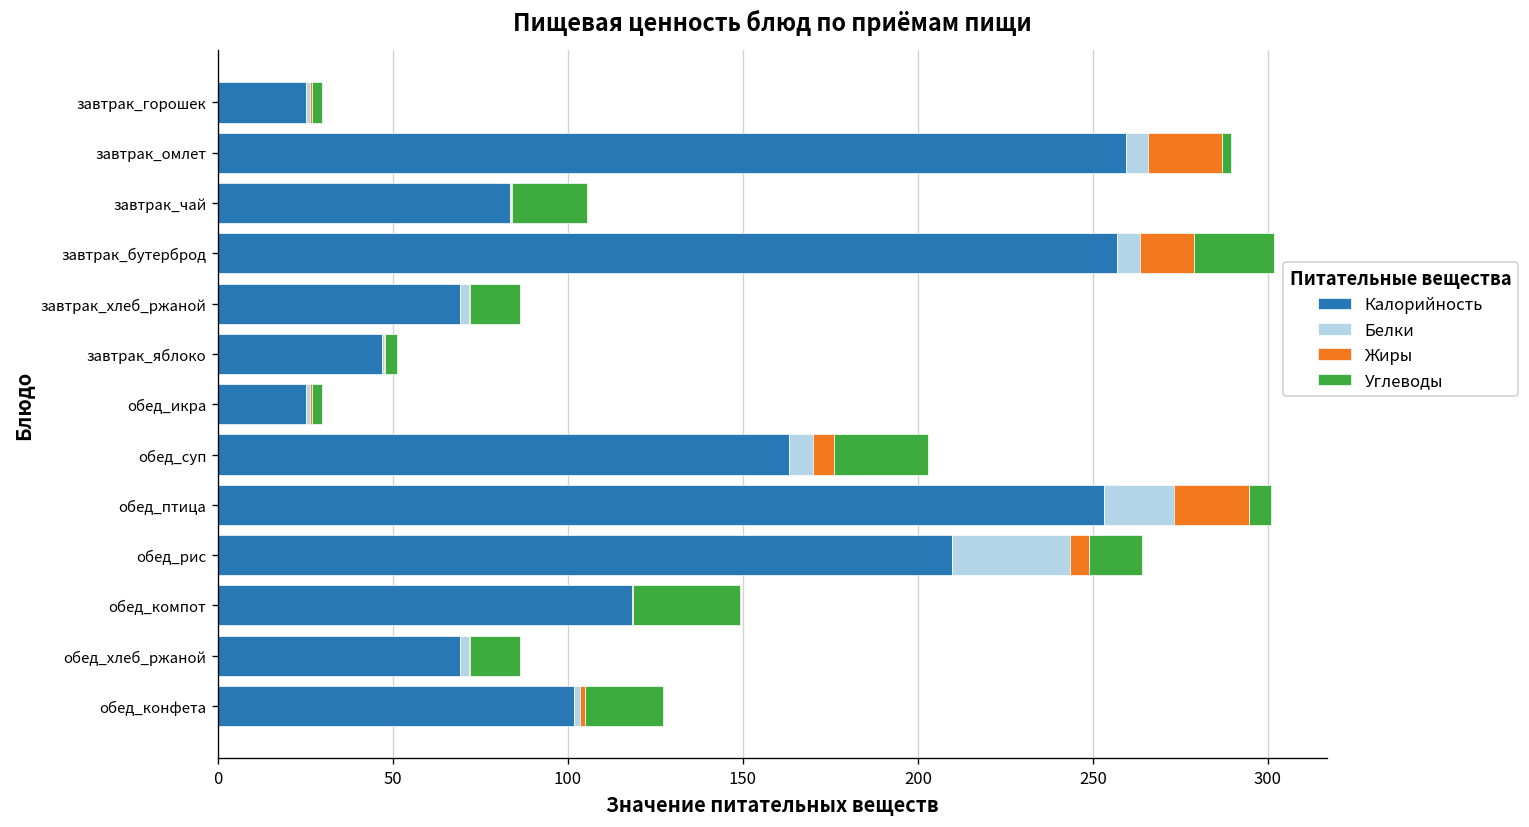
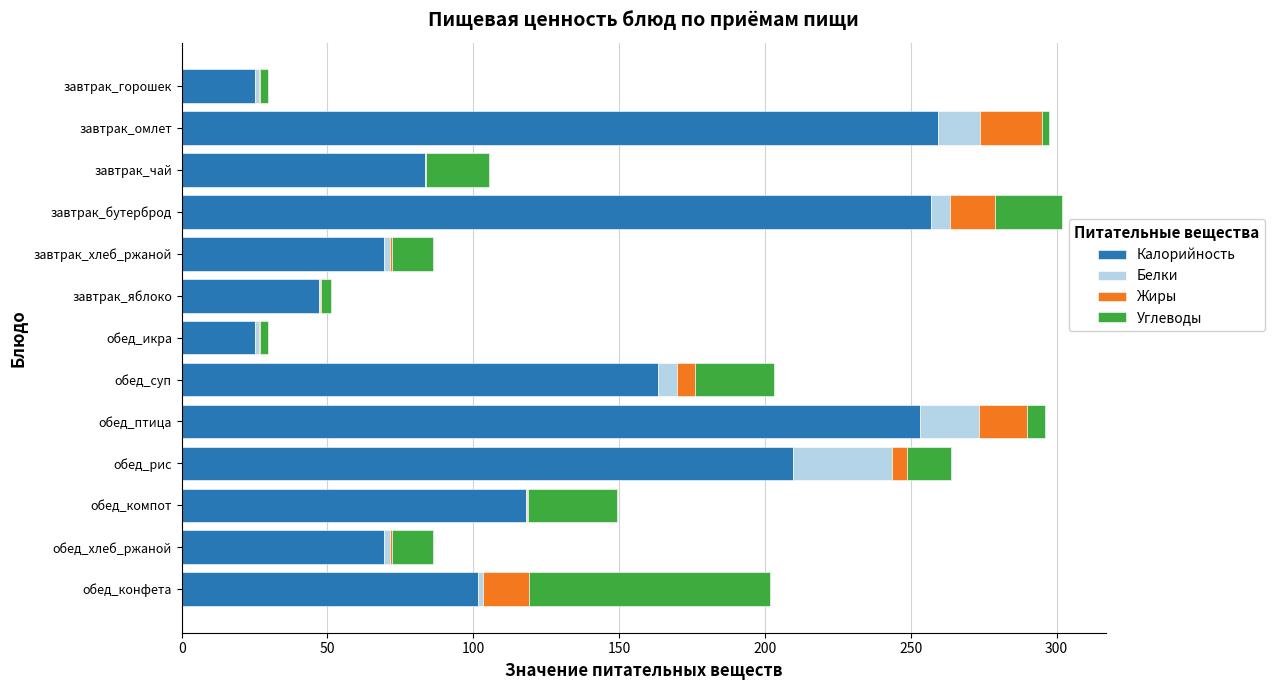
Белки, завтрак_омлет: 6 -> 14
Жиры, обед_птица: 21 -> 16
Жиры, обед_конфета: 1 -> 16
Углеводы, обед_конфета: 22 -> 83
